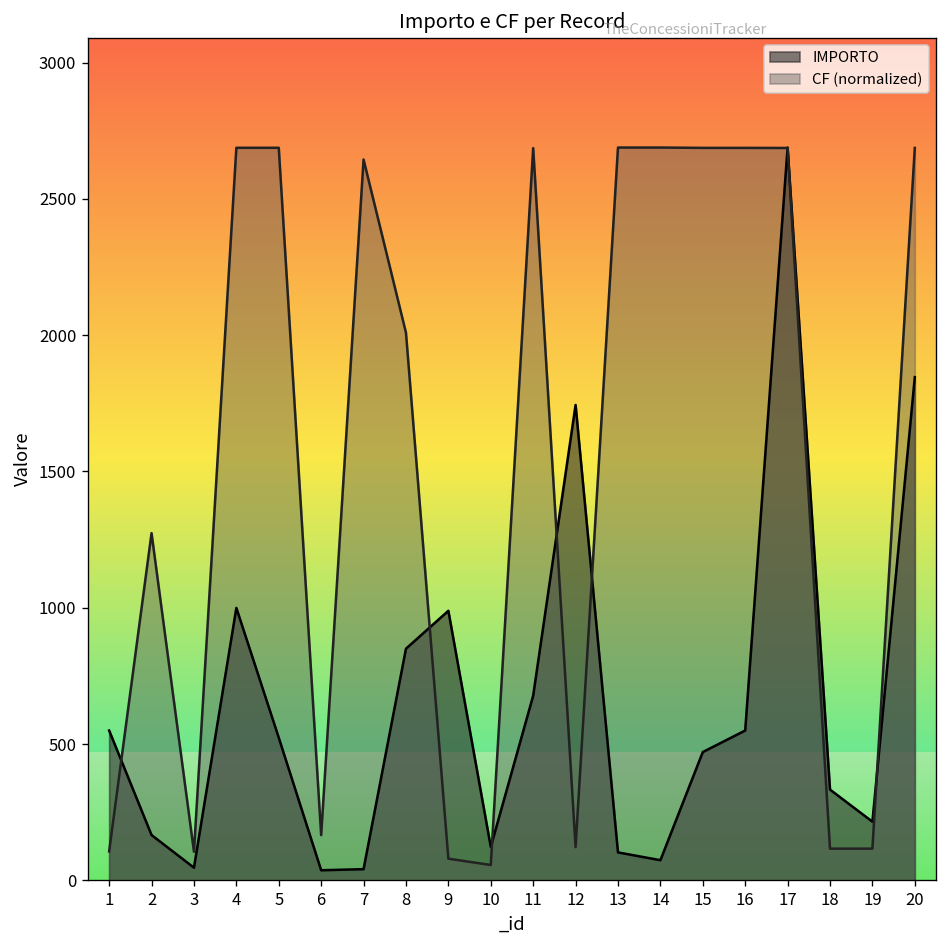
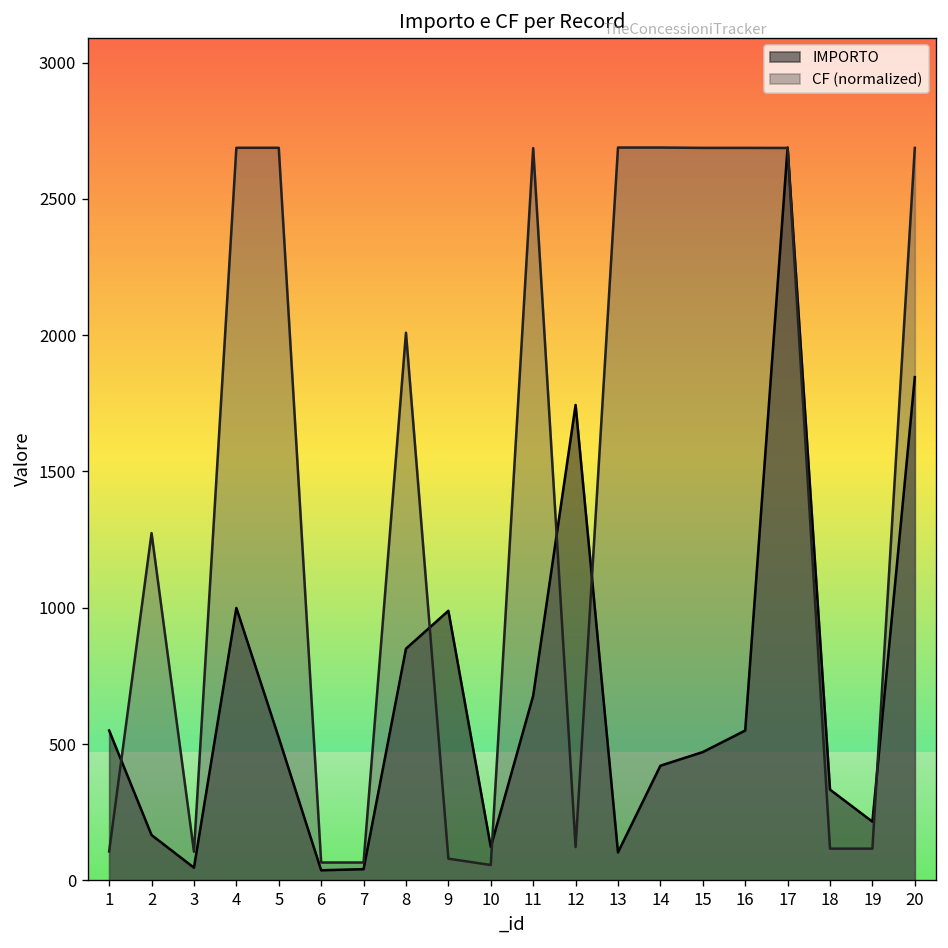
CF (normalized), 6: 170 -> 70
CF (normalized), 7: 2640 -> 70
IMPORTO, 14: 70 -> 420
